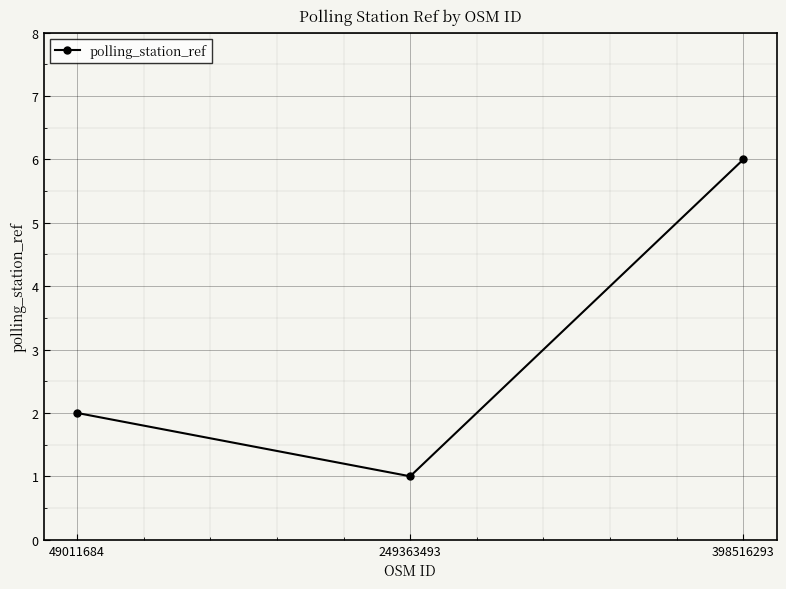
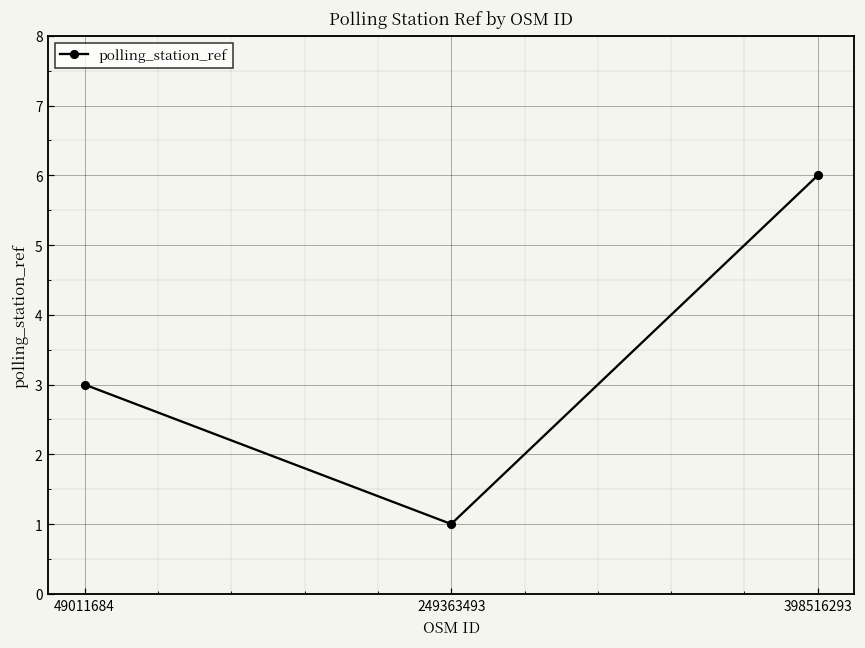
49011684: 2 -> 3
